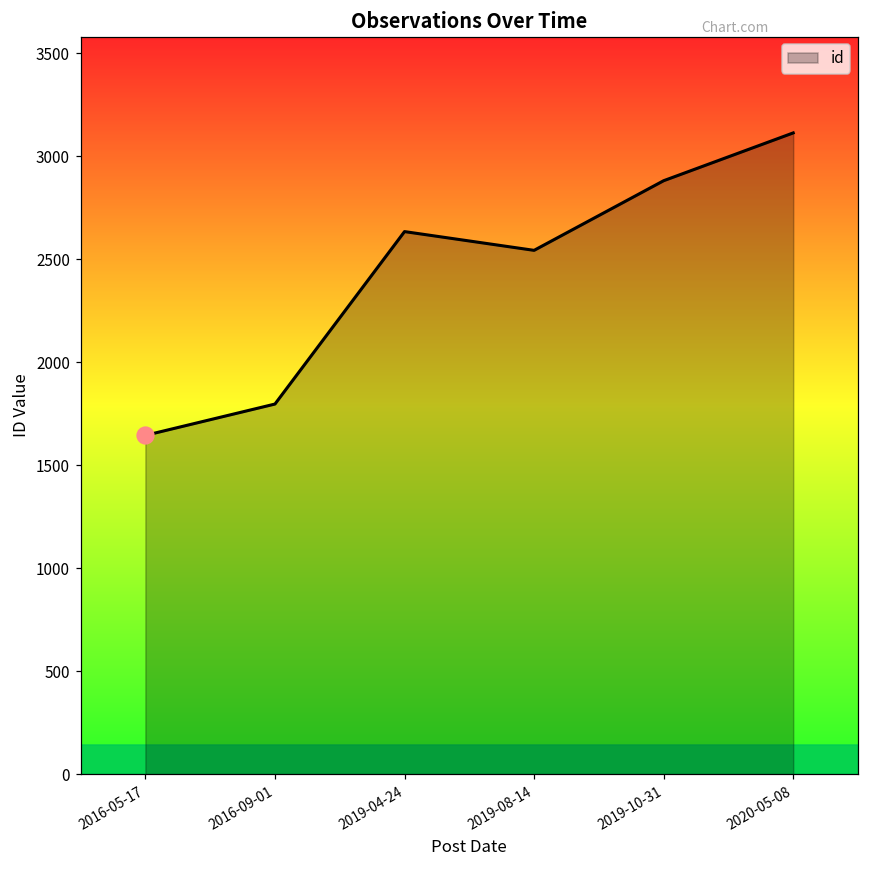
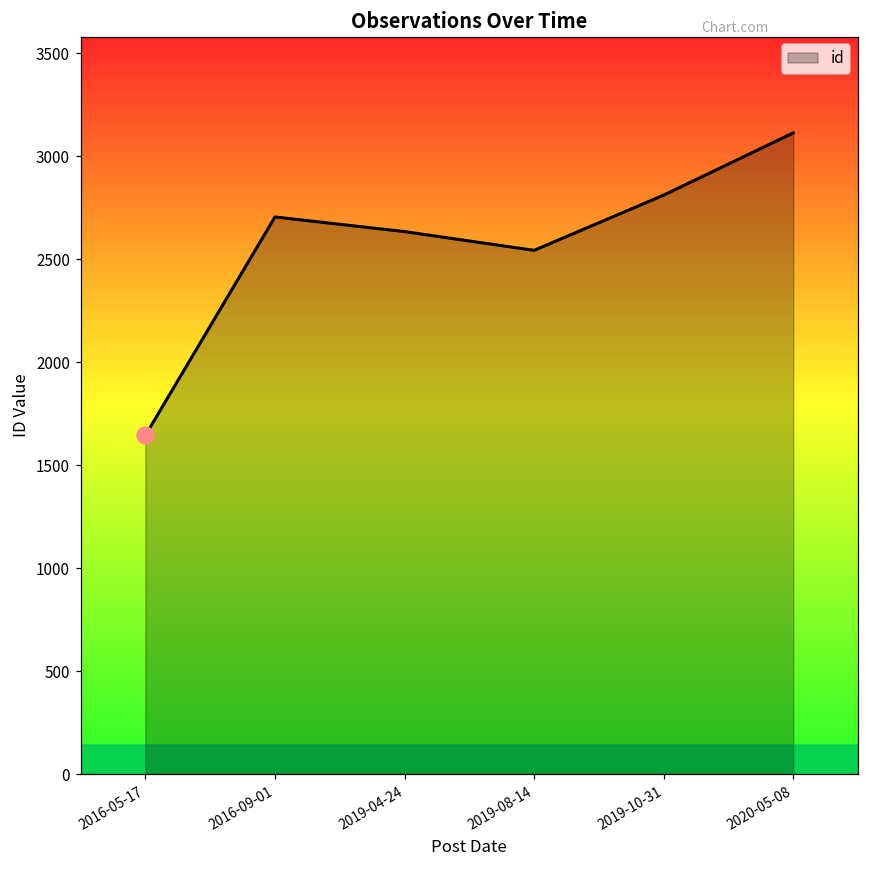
id, 2016-09-01: 1800 -> 2710
id, 2019-10-31: 2880 -> 2810
